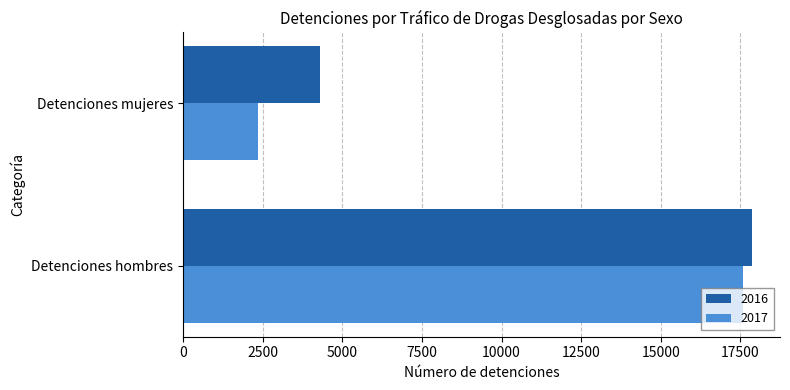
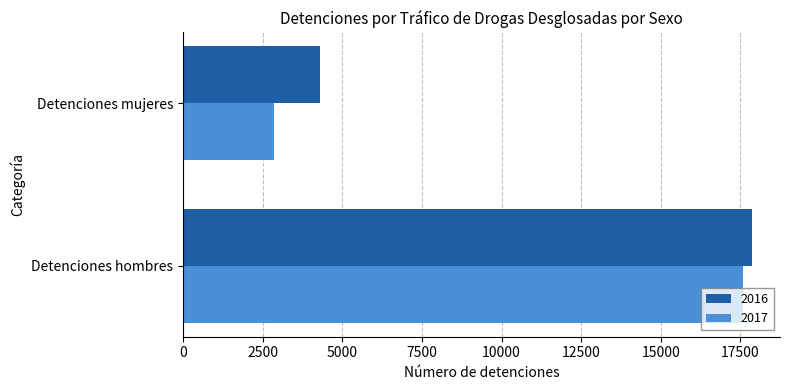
2017, Detenciones mujeres: 2300 -> 2900
